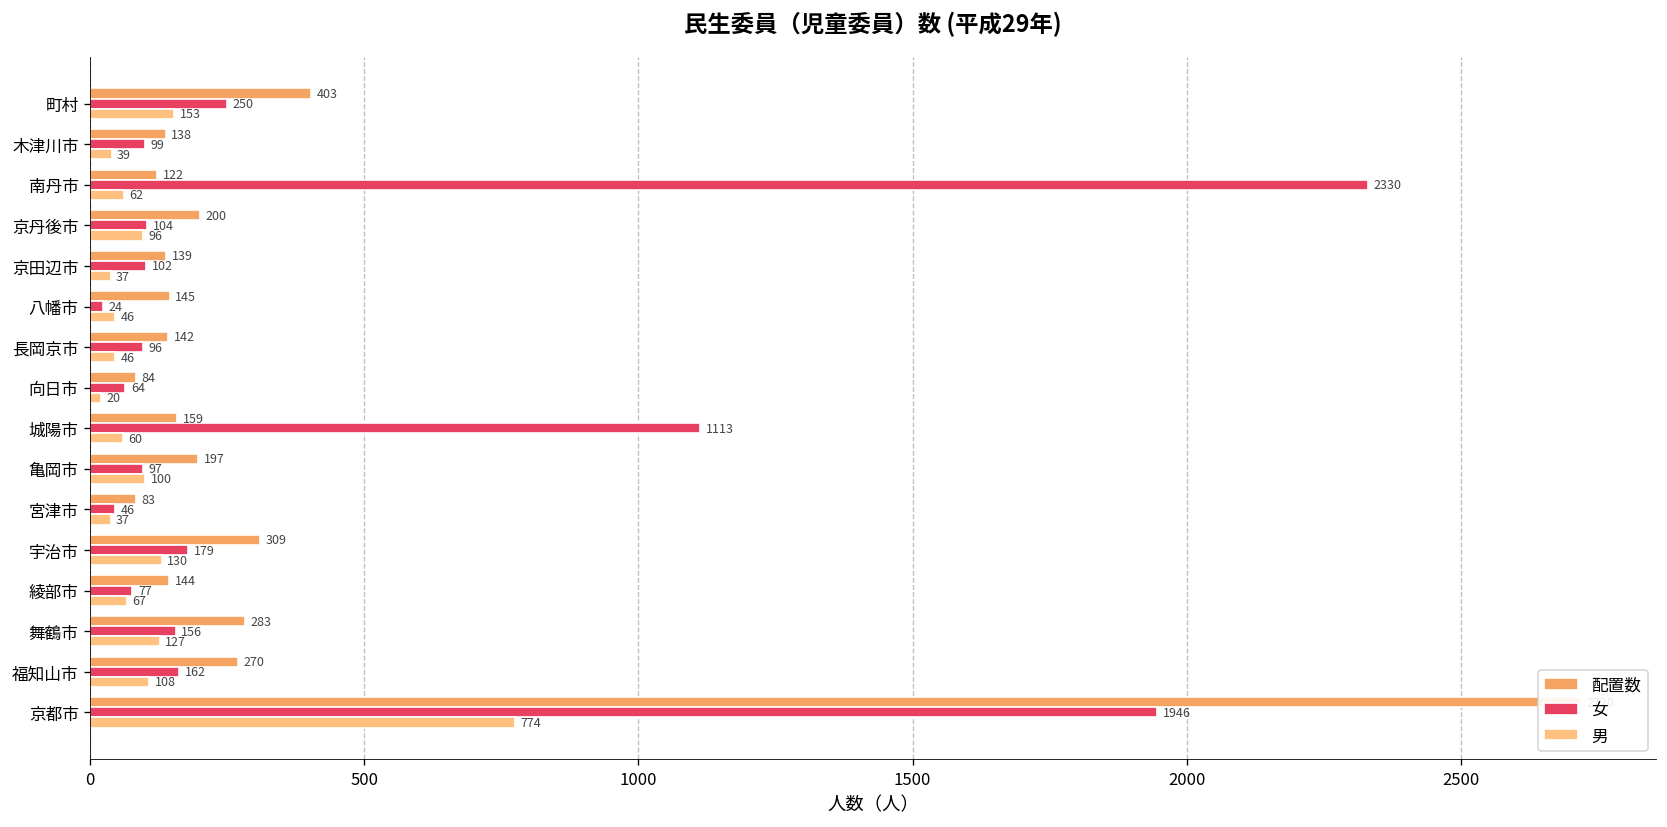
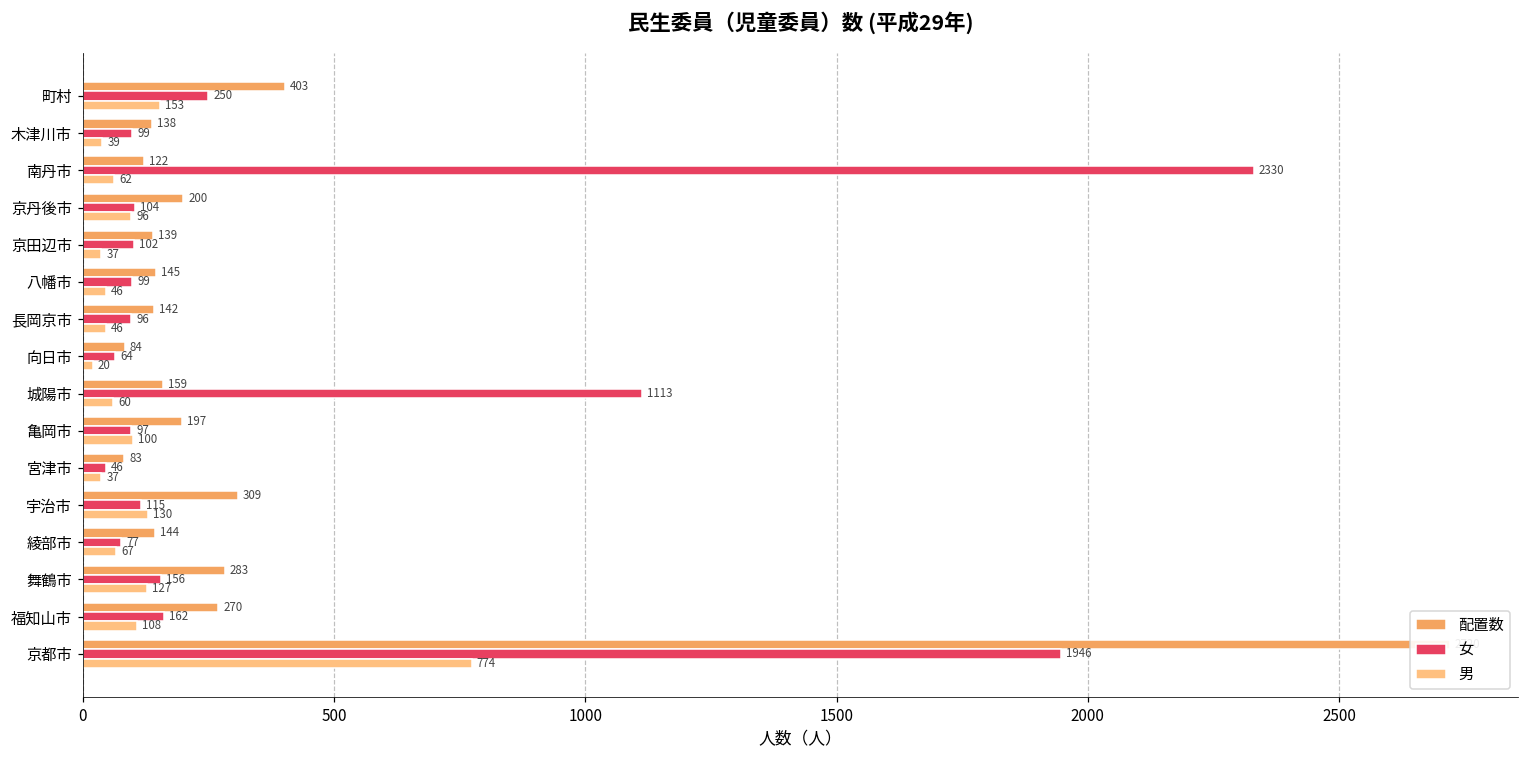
女, 八幡市: 24 -> 99
女, 宇治市: 179 -> 115
